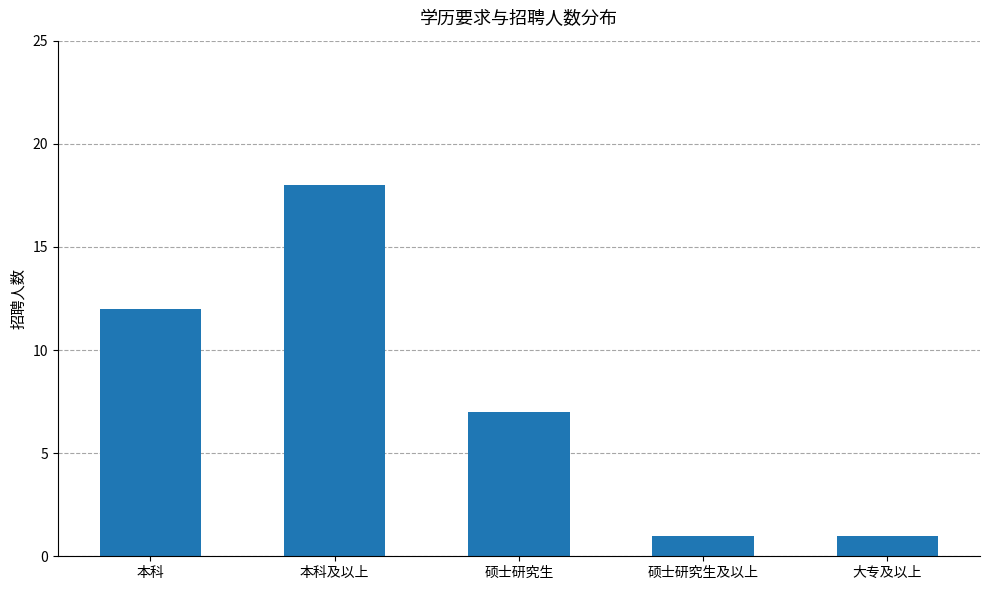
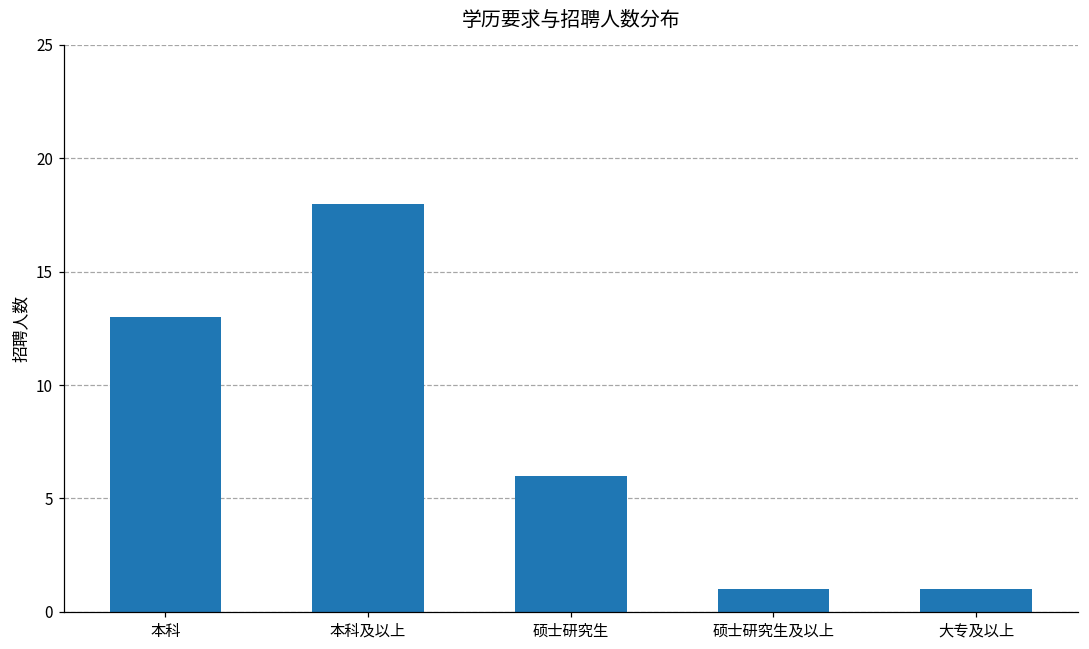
本科: 12 -> 13
硕士研究生: 7 -> 6
